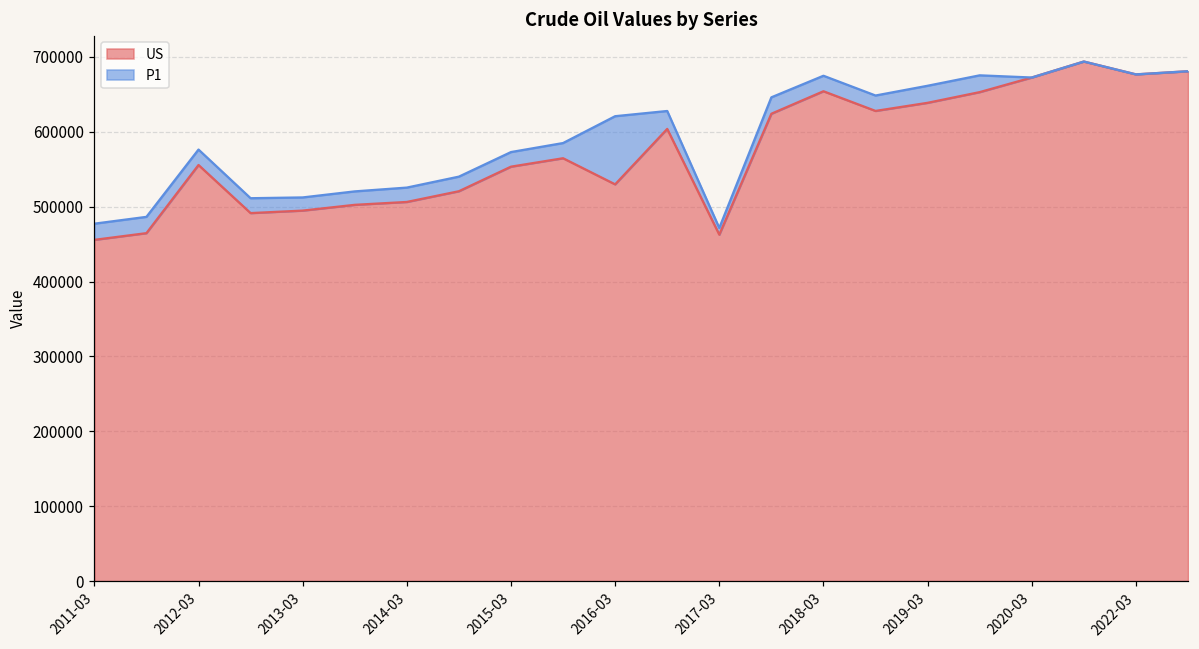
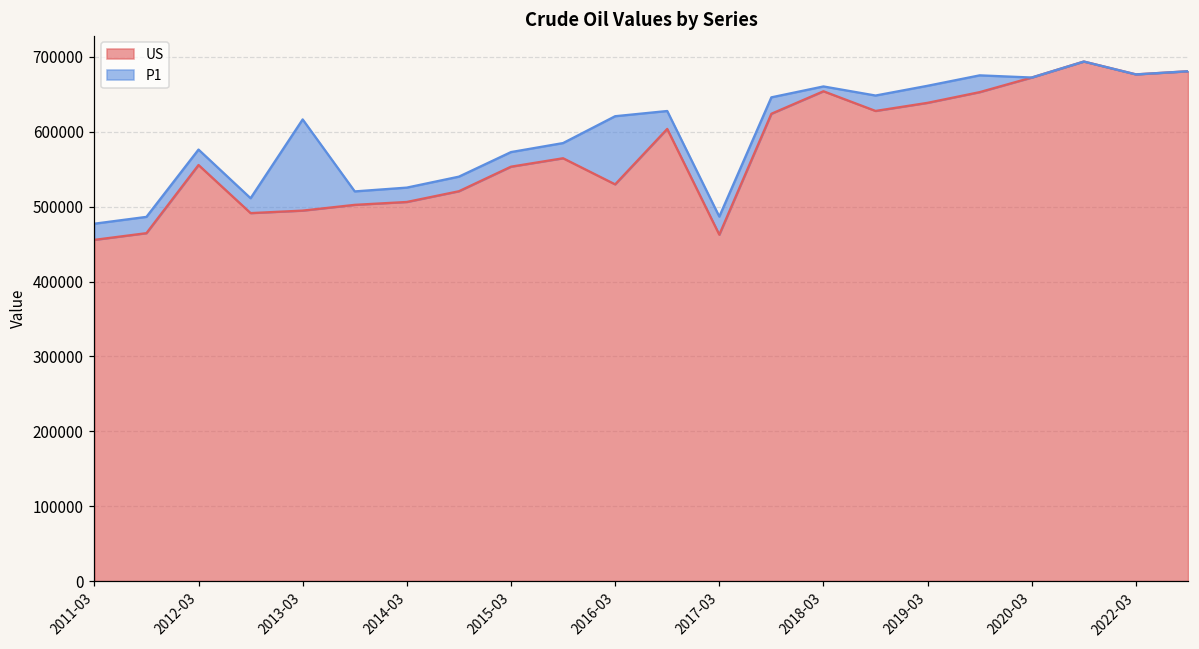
P1, 2013-03: 20000 -> 120000
P1, 2017-03: 10000 -> 20000
P1, 2018-03: 20000 -> 10000
